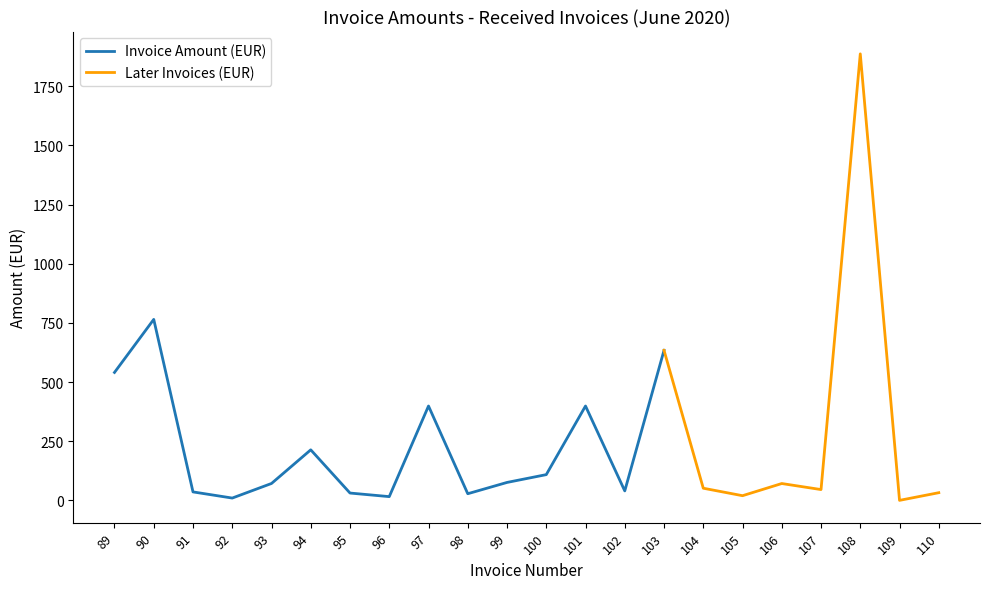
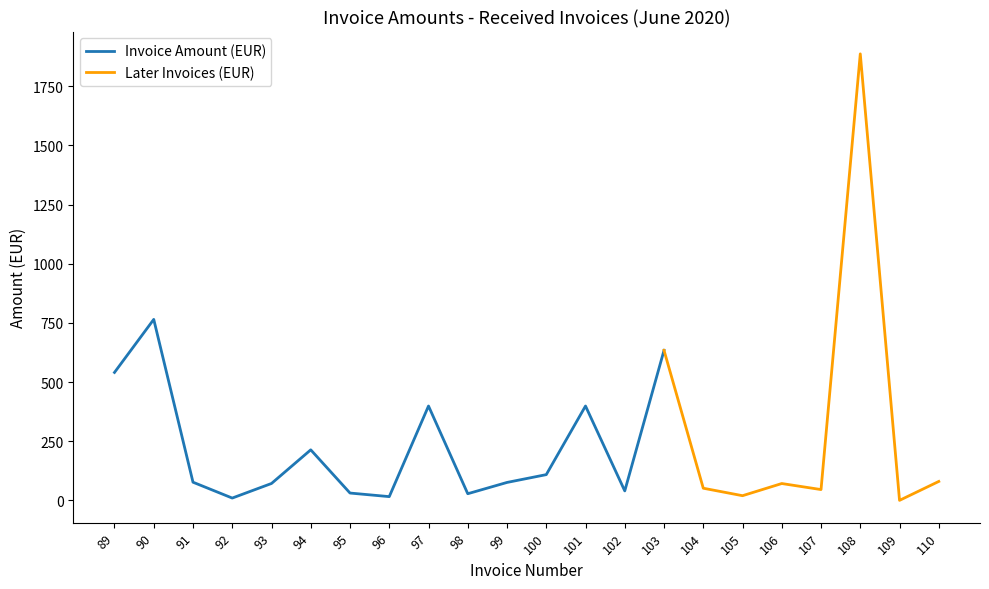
Invoice Amount (EUR), 91: 40 -> 80
Later Invoices (EUR), 110: 30 -> 80
